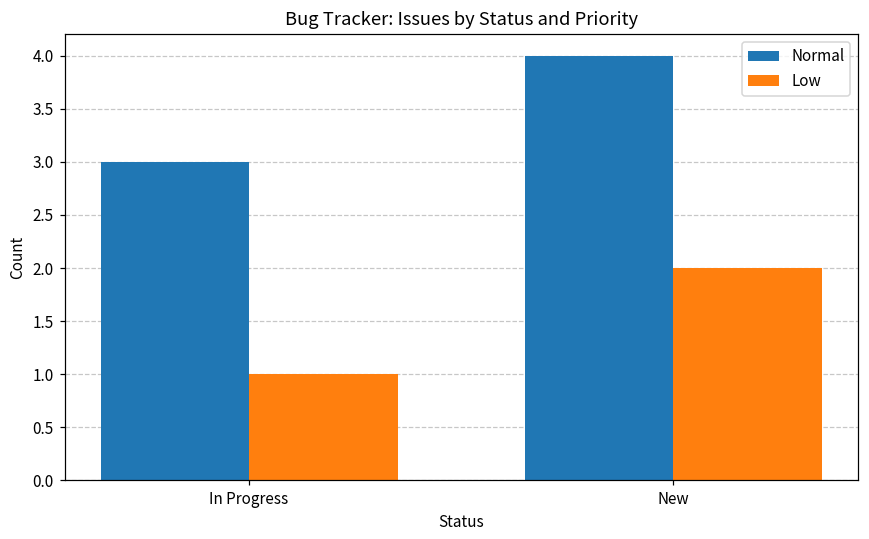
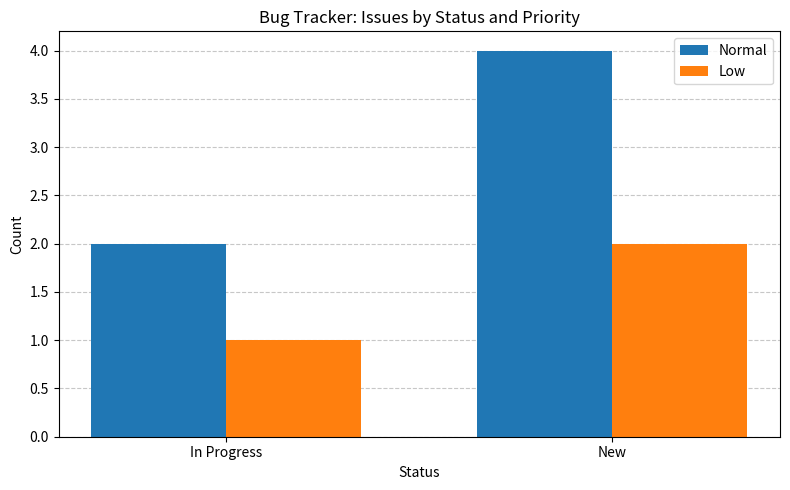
Normal, In Progress: 3 -> 2
